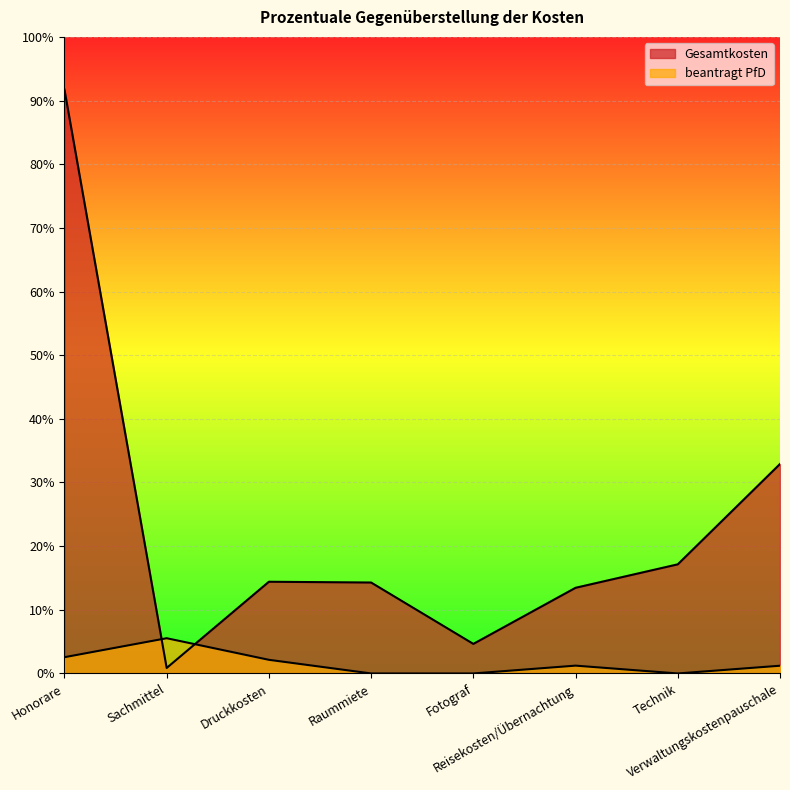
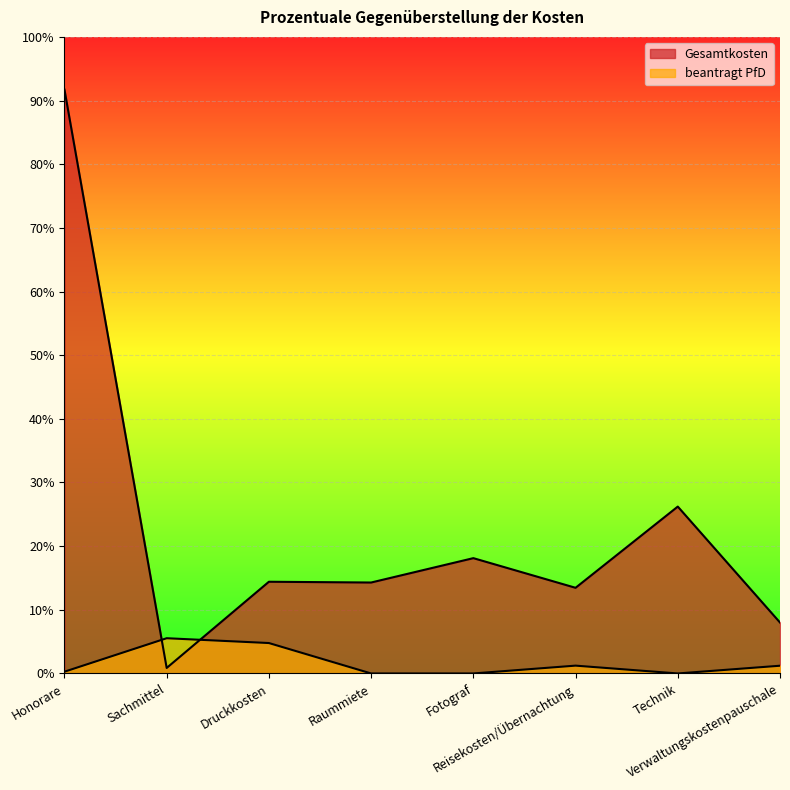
beantragt PfD, Honorare: 3% -> 0%
beantragt PfD, Druckkosten: 2% -> 5%
Gesamtkosten, Fotograf: 5% -> 18%
Gesamtkosten, Technik: 17% -> 26%
Gesamtkosten, Verwaltungskostenpauschale: 33% -> 8%
